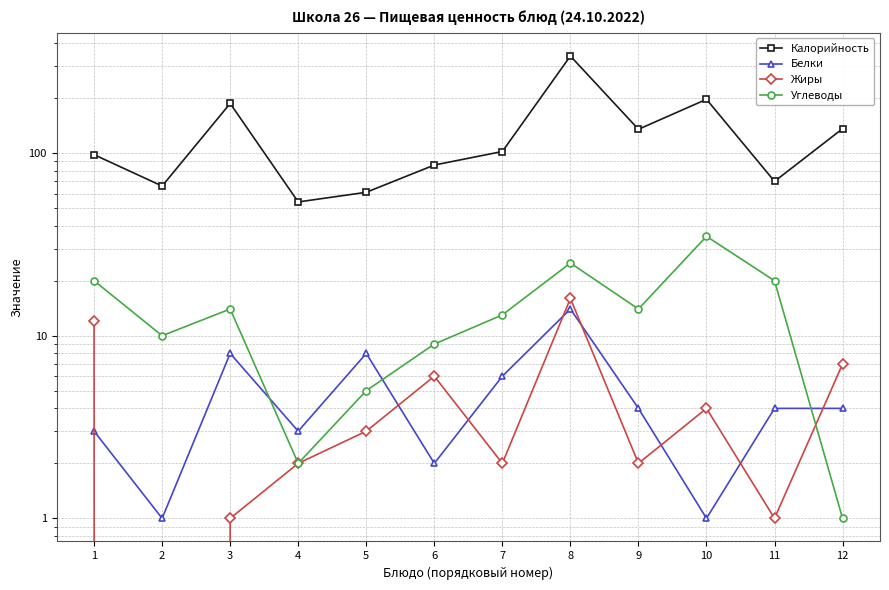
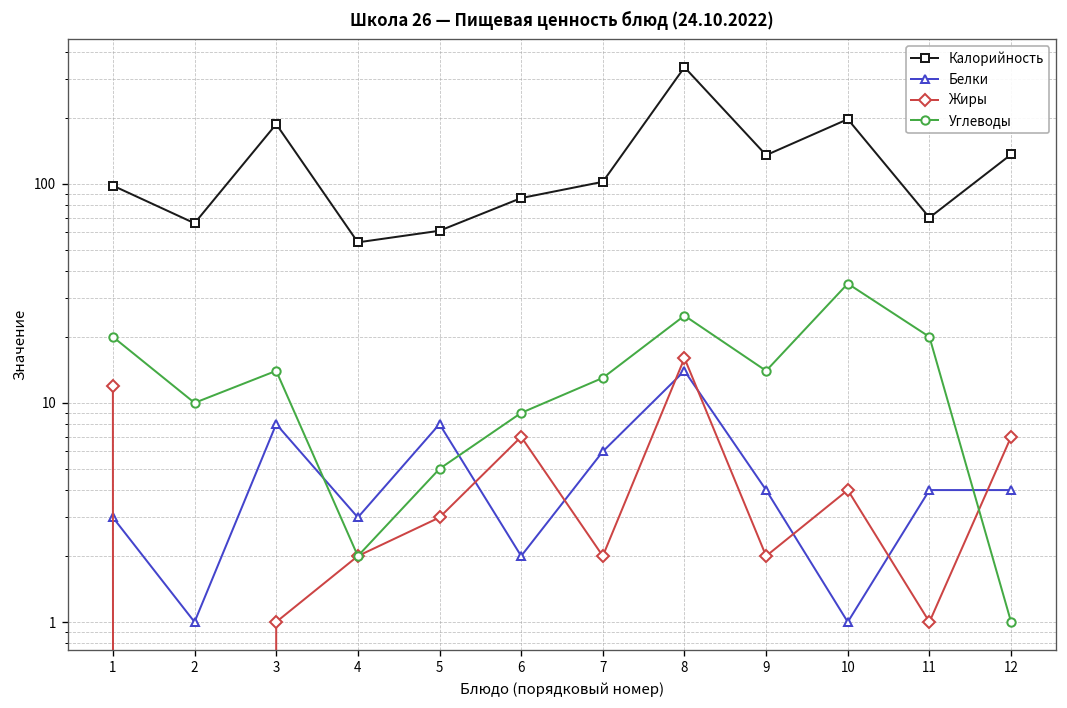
Жиры, 6: 6 -> 7
